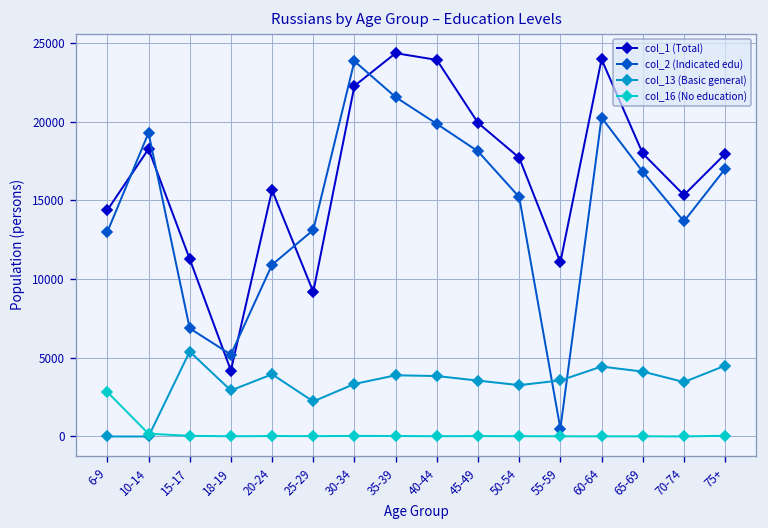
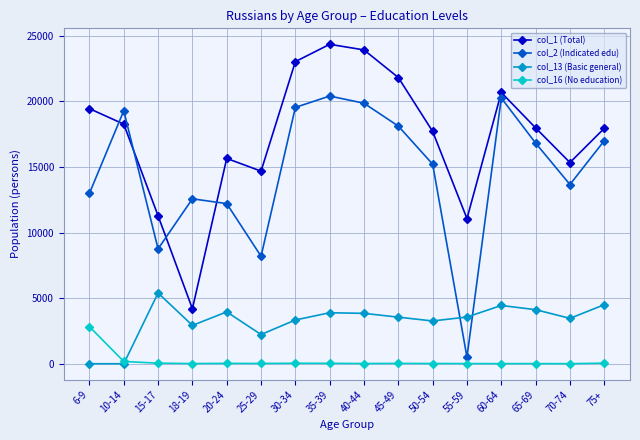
col_1 (Total), 6-9: 14400 -> 19500
col_2 (Indicated edu), 15-17: 6900 -> 8800
col_2 (Indicated edu), 18-19: 5200 -> 12600
col_2 (Indicated edu), 20-24: 10900 -> 12200
col_1 (Total), 25-29: 9200 -> 14700
col_2 (Indicated edu), 25-29: 13100 -> 8200
col_1 (Total), 30-34: 22300 -> 23000
col_2 (Indicated edu), 30-34: 23900 -> 19500
col_2 (Indicated edu), 35-39: 21600 -> 20400
col_1 (Total), 45-49: 19900 -> 21800
col_1 (Total), 60-64: 24000 -> 20700
